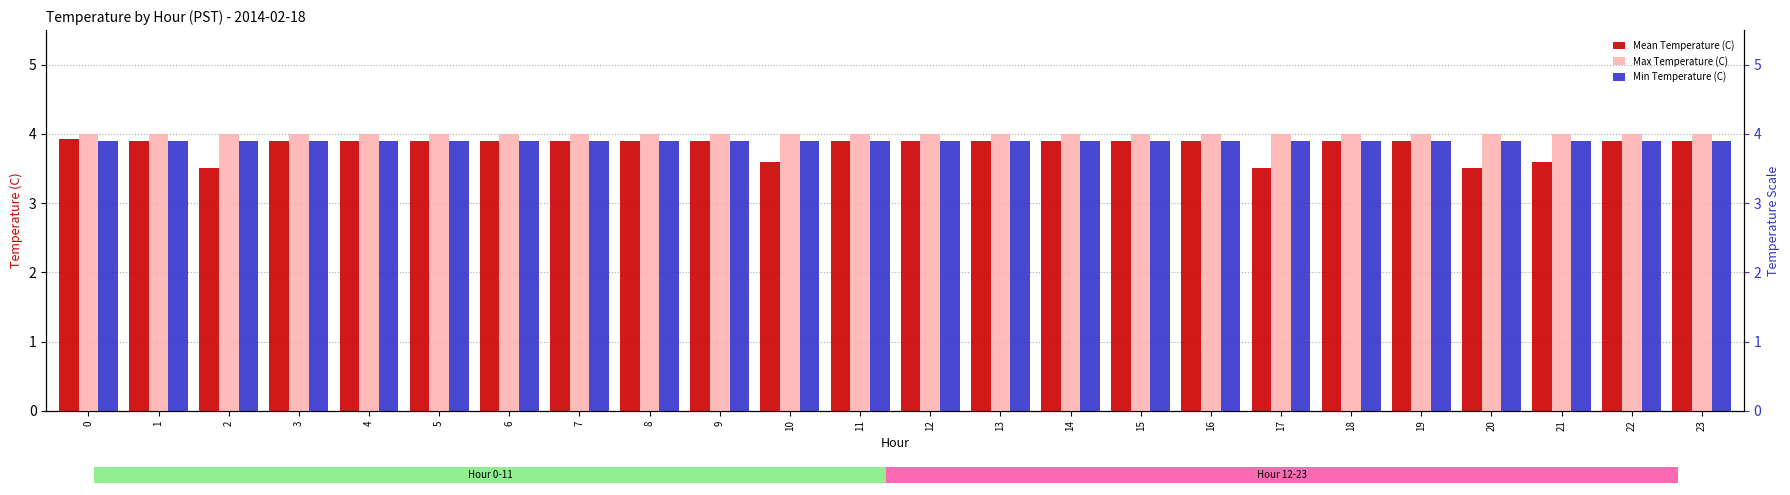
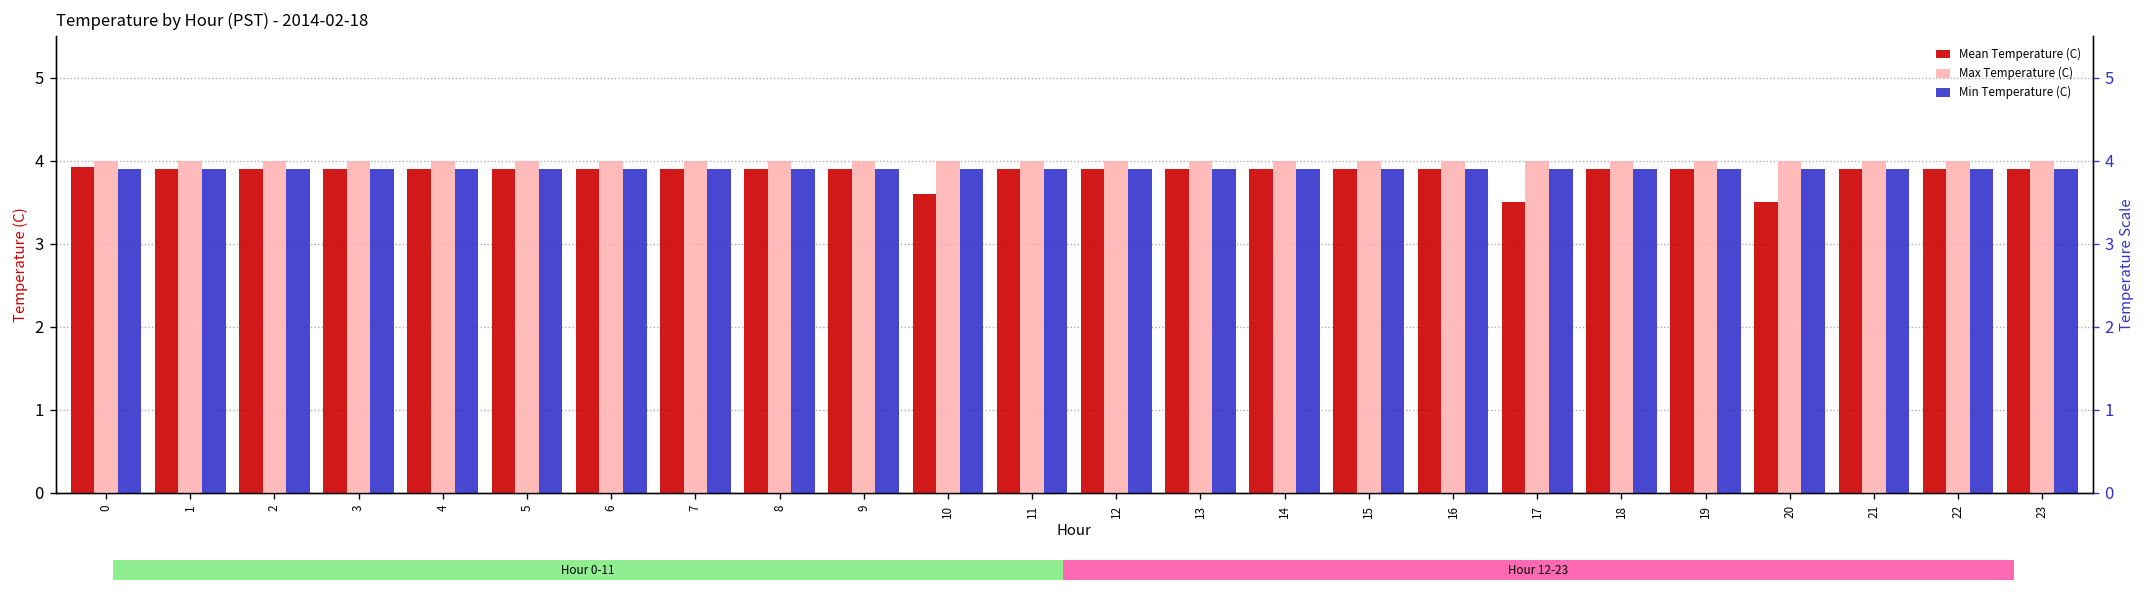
Temperature by Hour (PST) - 2014-02-18, Mean Temperature (C), 2: 3.5 -> 3.9
Temperature by Hour (PST) - 2014-02-18, Mean Temperature (C), 21: 3.6 -> 3.9
